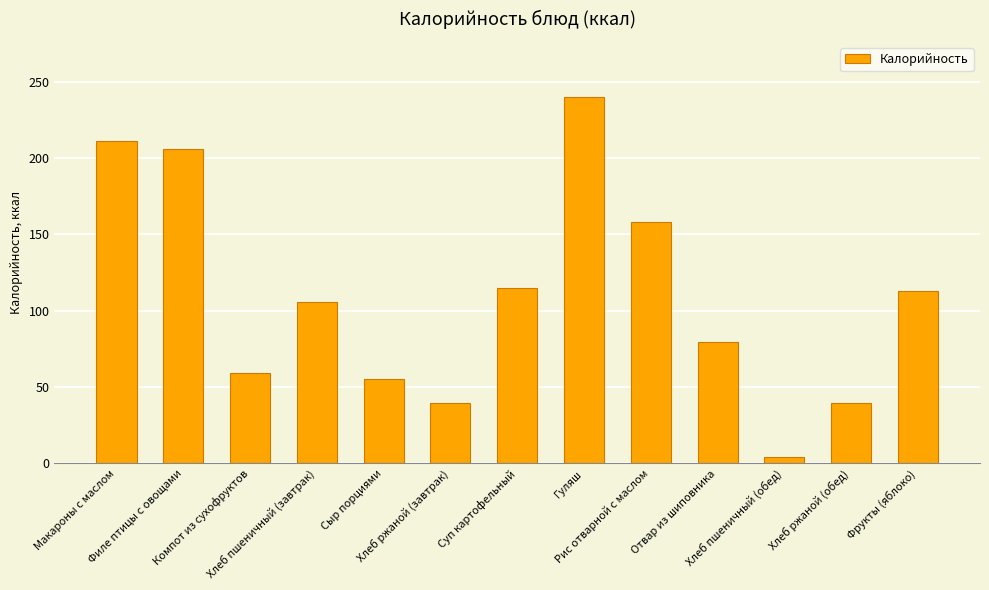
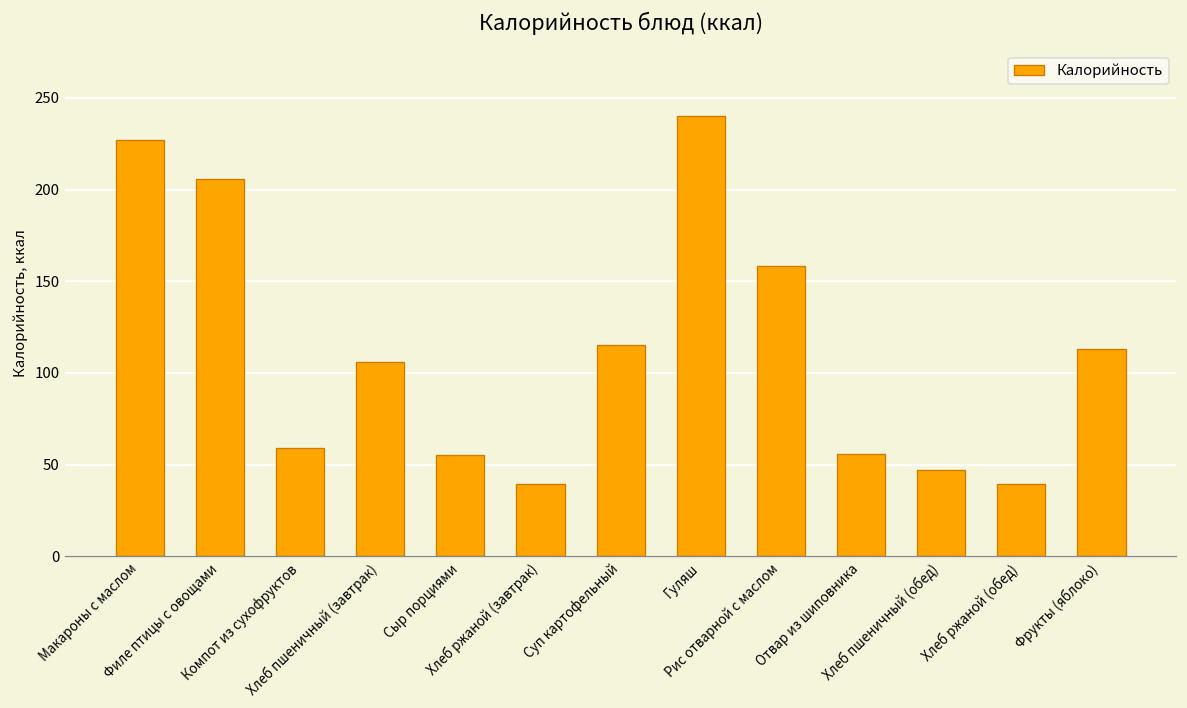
Макароны с маслом: 211 -> 227
Отвар из шиповника: 80 -> 56
Хлеб пшеничный (обед): 4 -> 47
